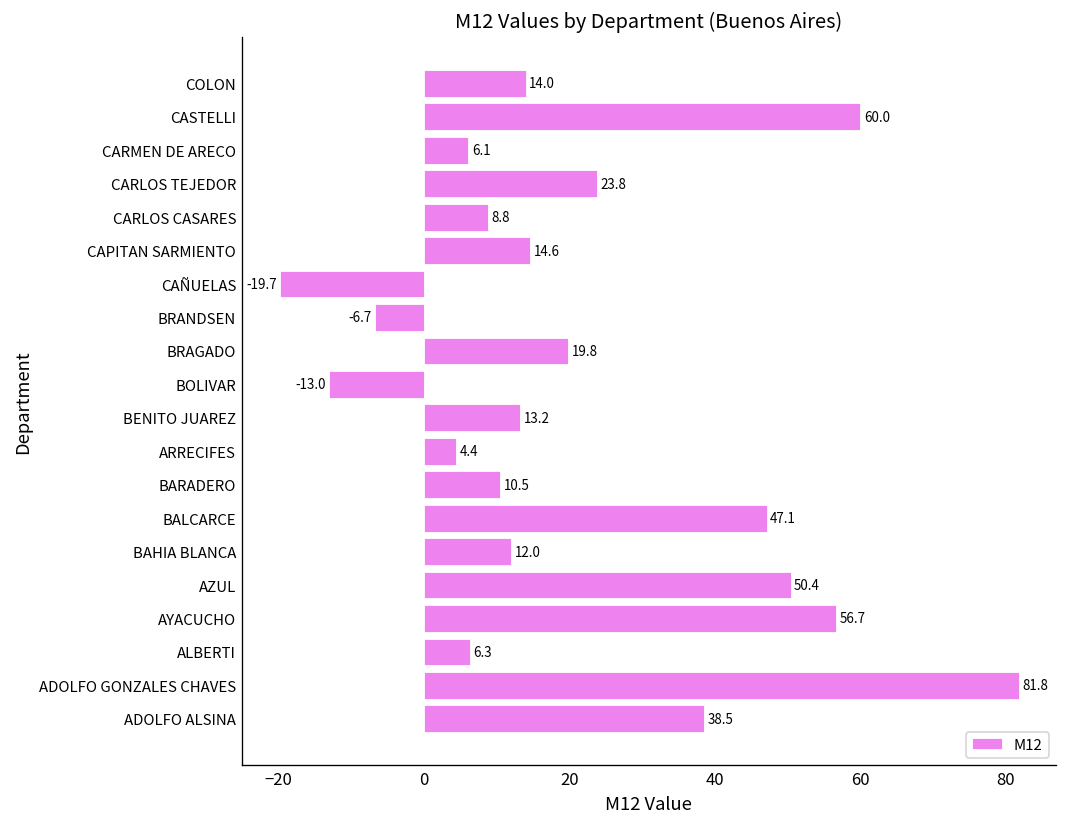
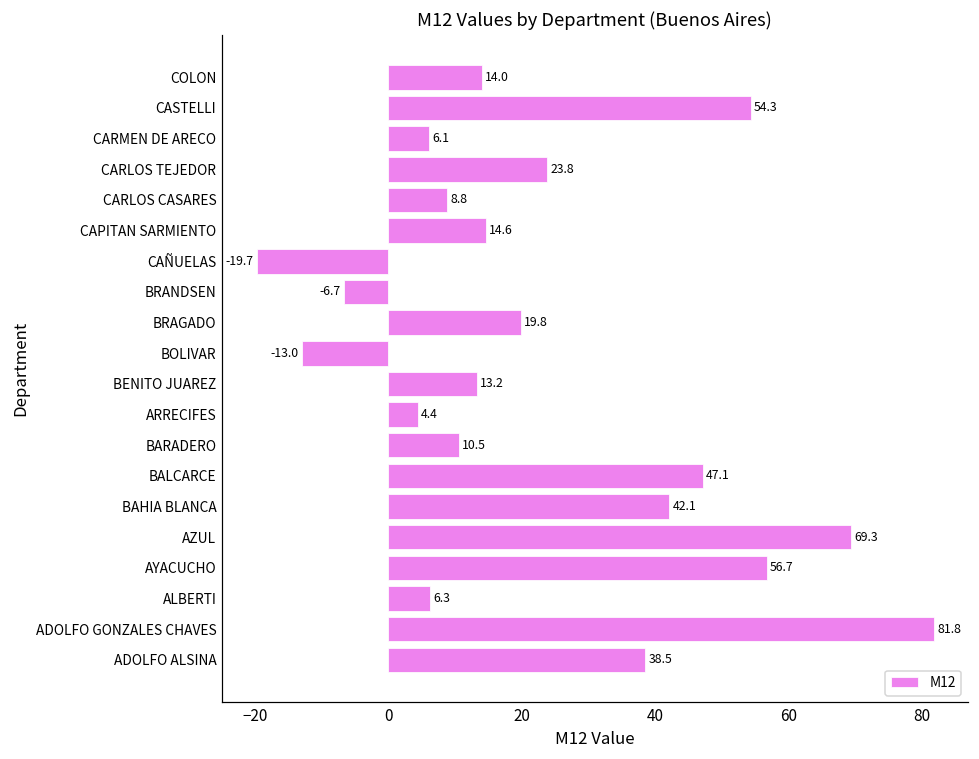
CASTELLI: 60.0 -> 54.3
BAHIA BLANCA: 12.0 -> 42.1
AZUL: 50.4 -> 69.3
